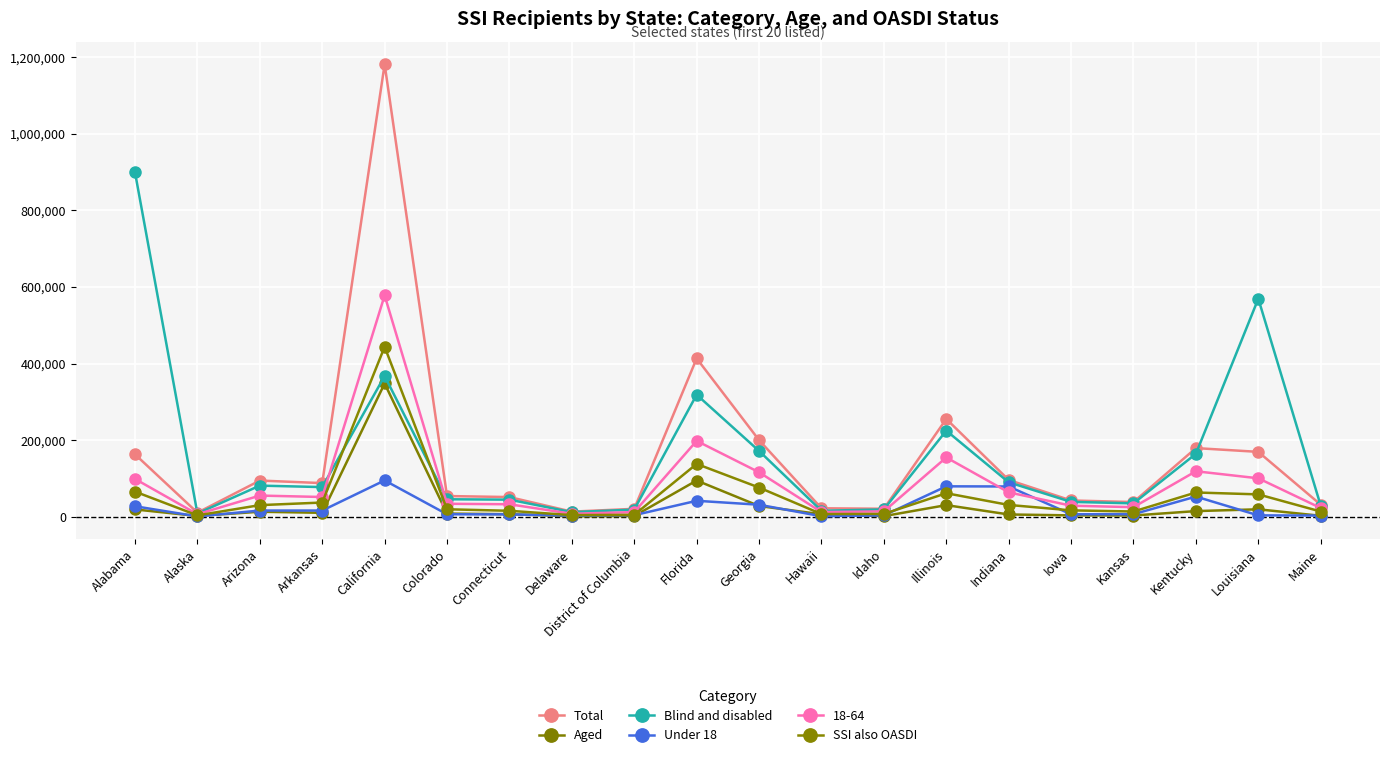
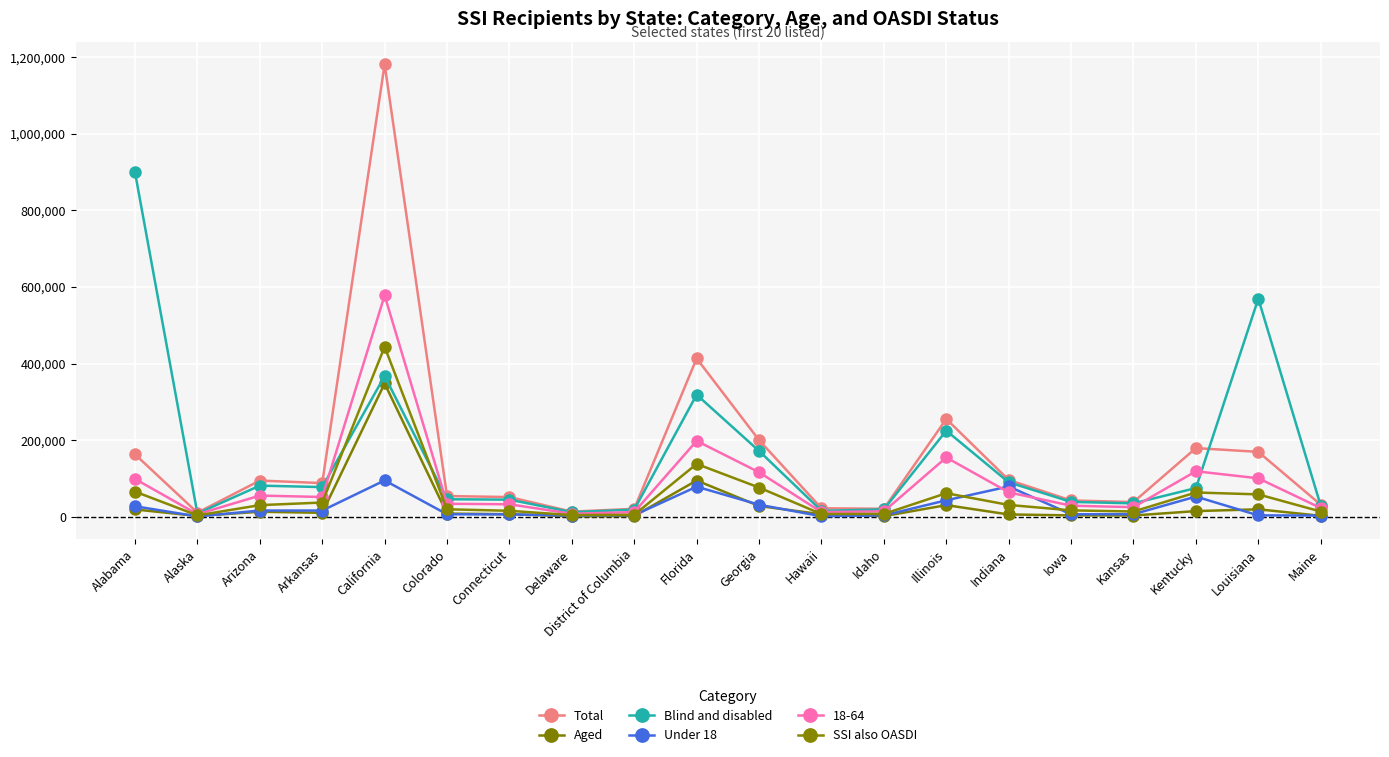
Under 18, Florida: 40,000 -> 80,000
Under 18, Illinois: 80,000 -> 40,000
Blind and disabled, Kentucky: 160,000 -> 80,000
